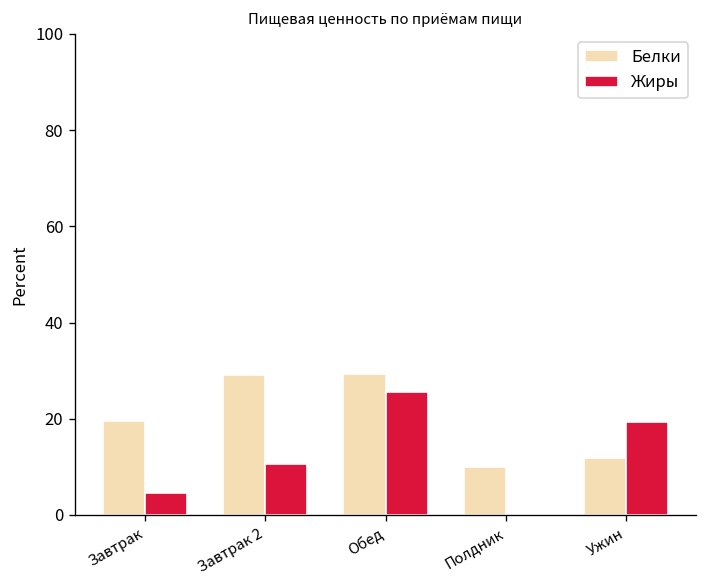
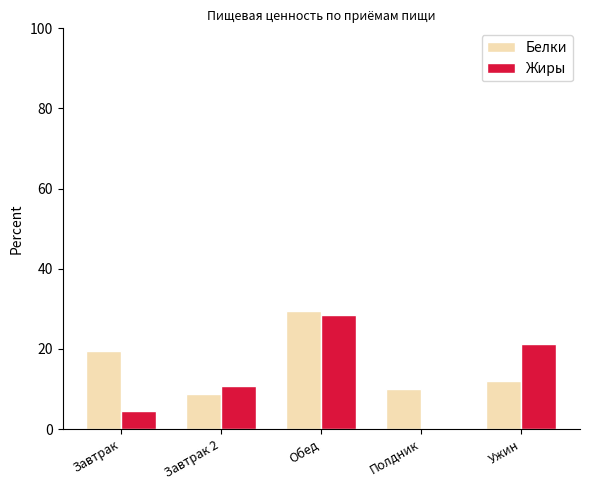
Белки, Завтрак 2: 29 -> 9
Жиры, Обед: 26 -> 29
Жиры, Ужин: 19 -> 21
